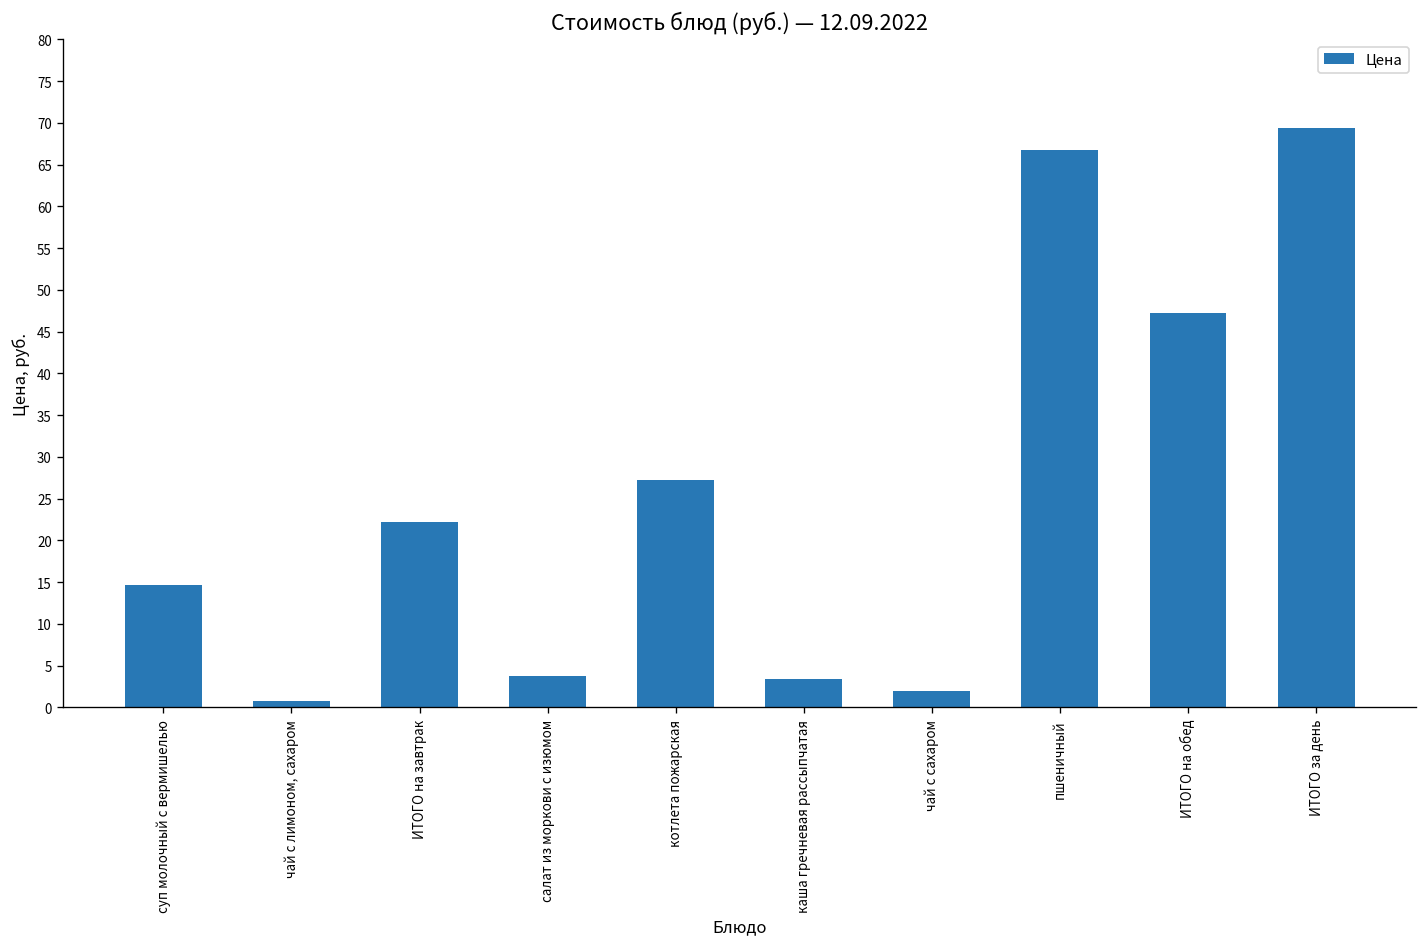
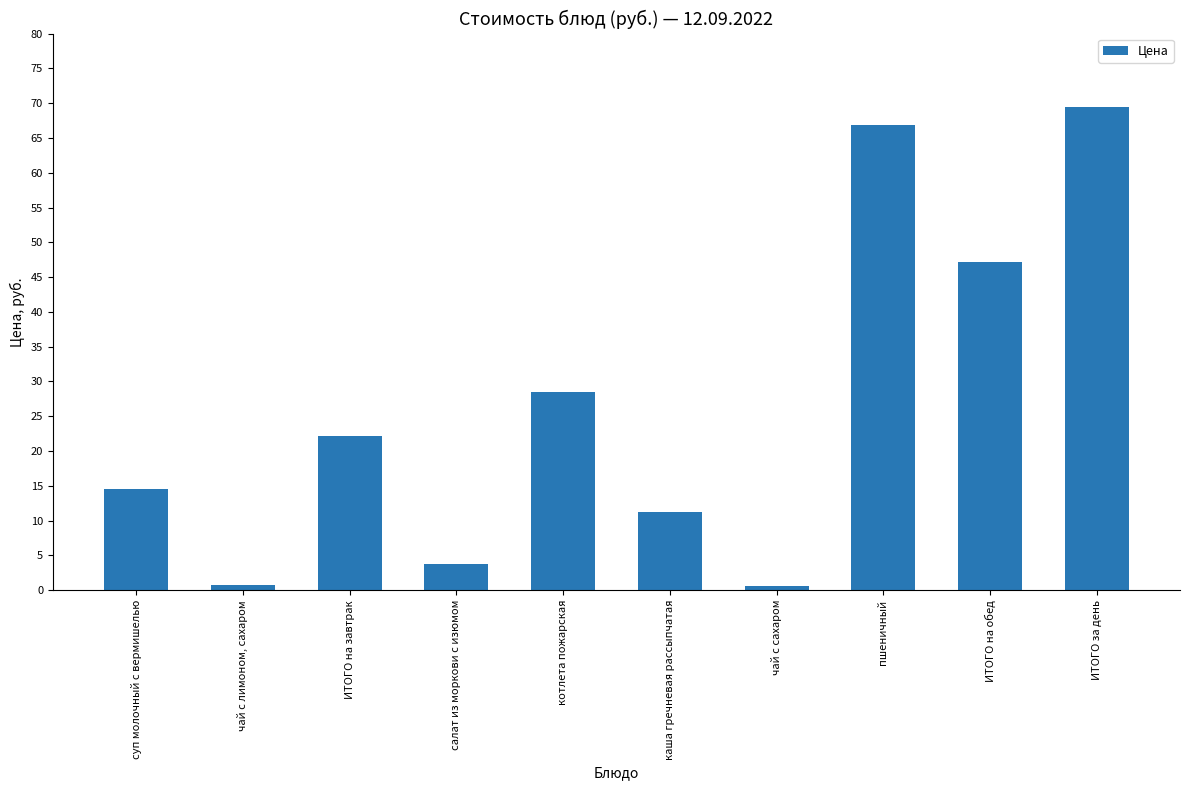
котлета пожарская: 27 -> 29
каша гречневая рассыпчатая: 3 -> 11
чай с сахаром: 2 -> 1
